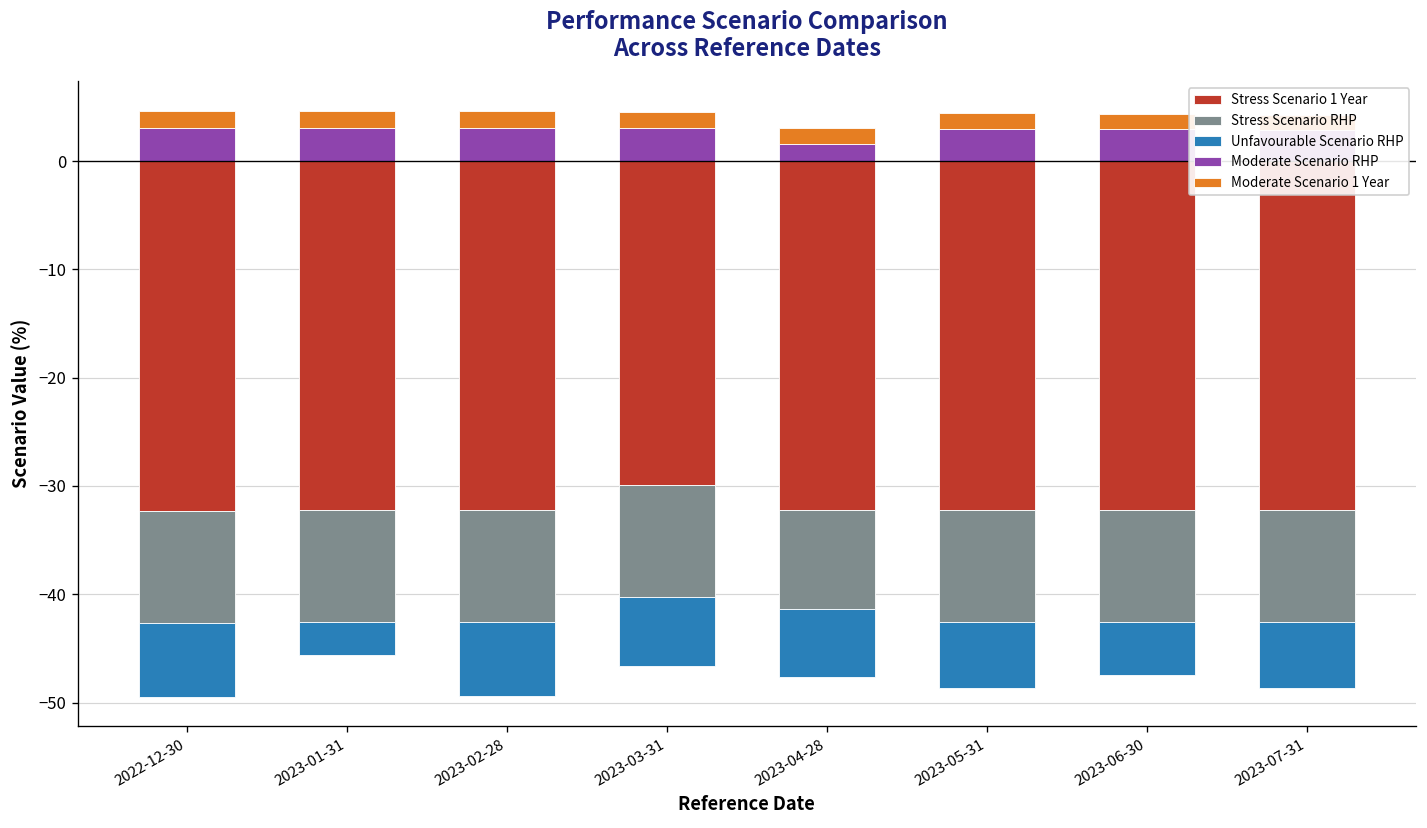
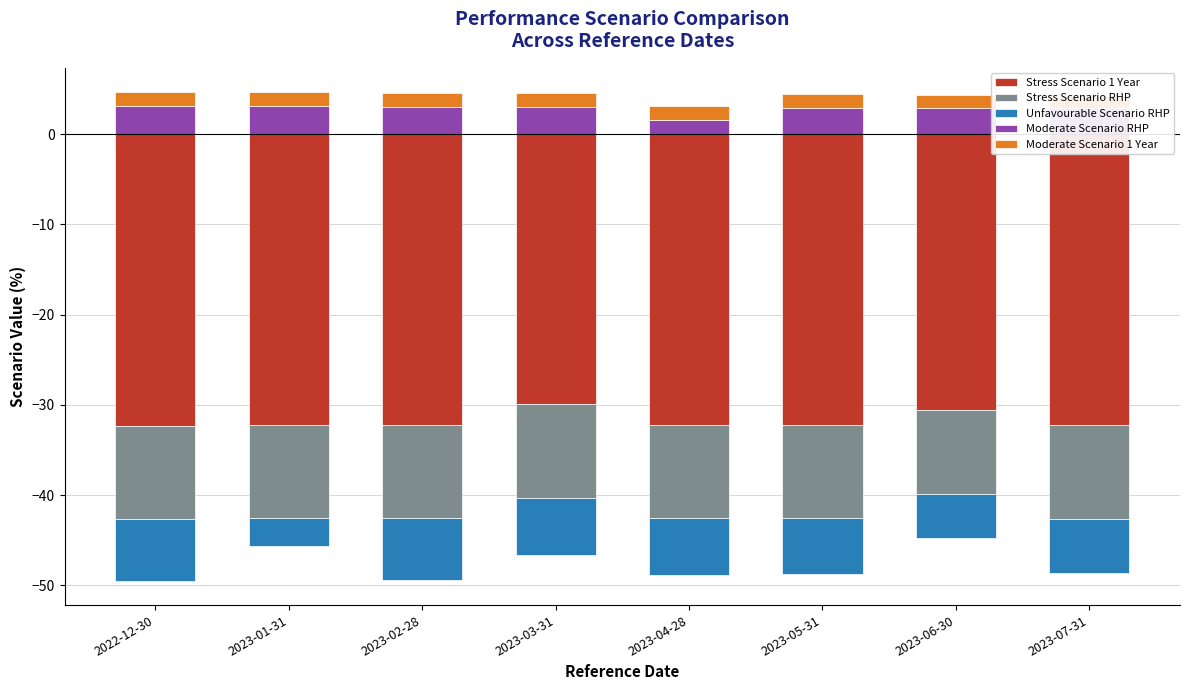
Stress Scenario RHP, 2023-04-28: -9 -> -10
Stress Scenario 1 Year, 2023-06-30: -32 -> -31
Stress Scenario RHP, 2023-06-30: -10 -> -9
